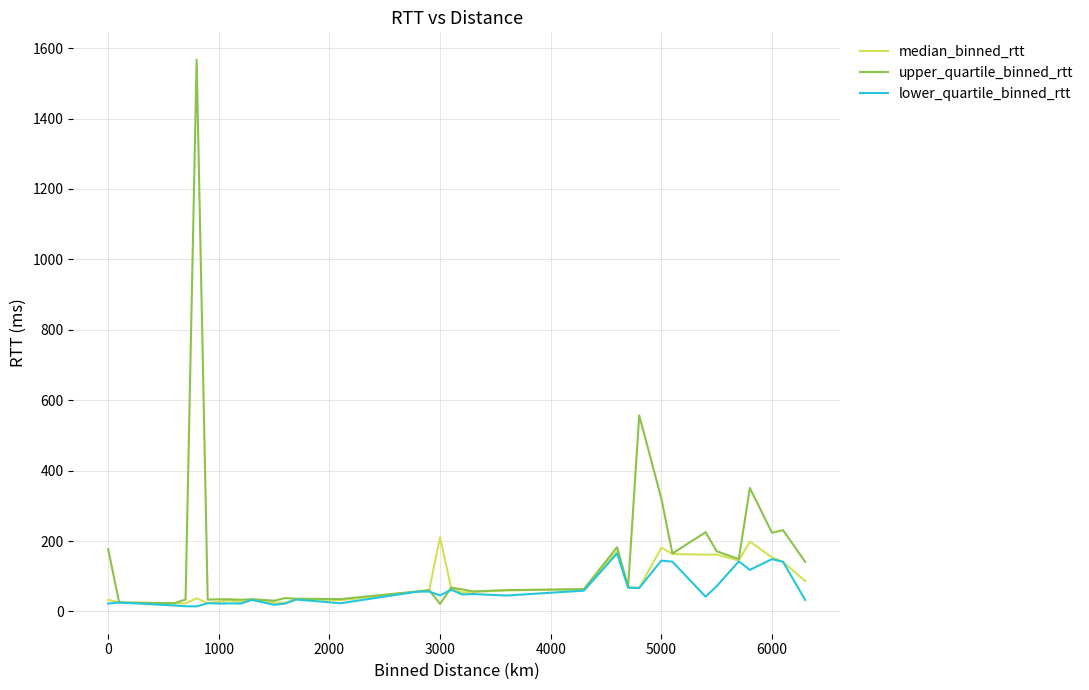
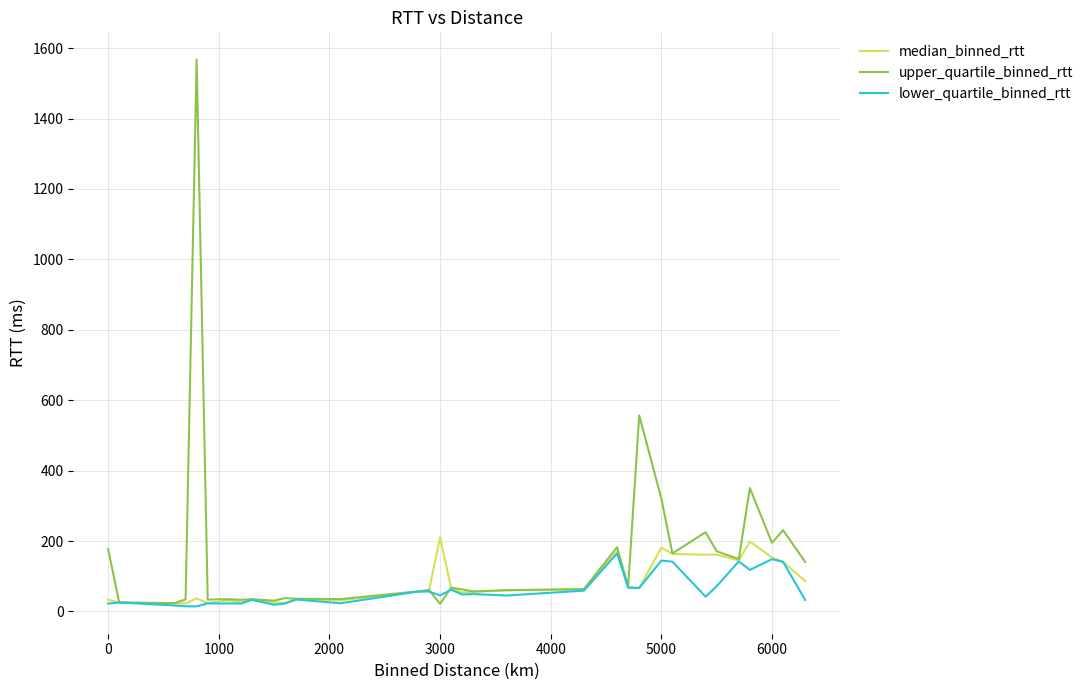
upper_quartile_binned_rtt, 6000: 220 -> 190
